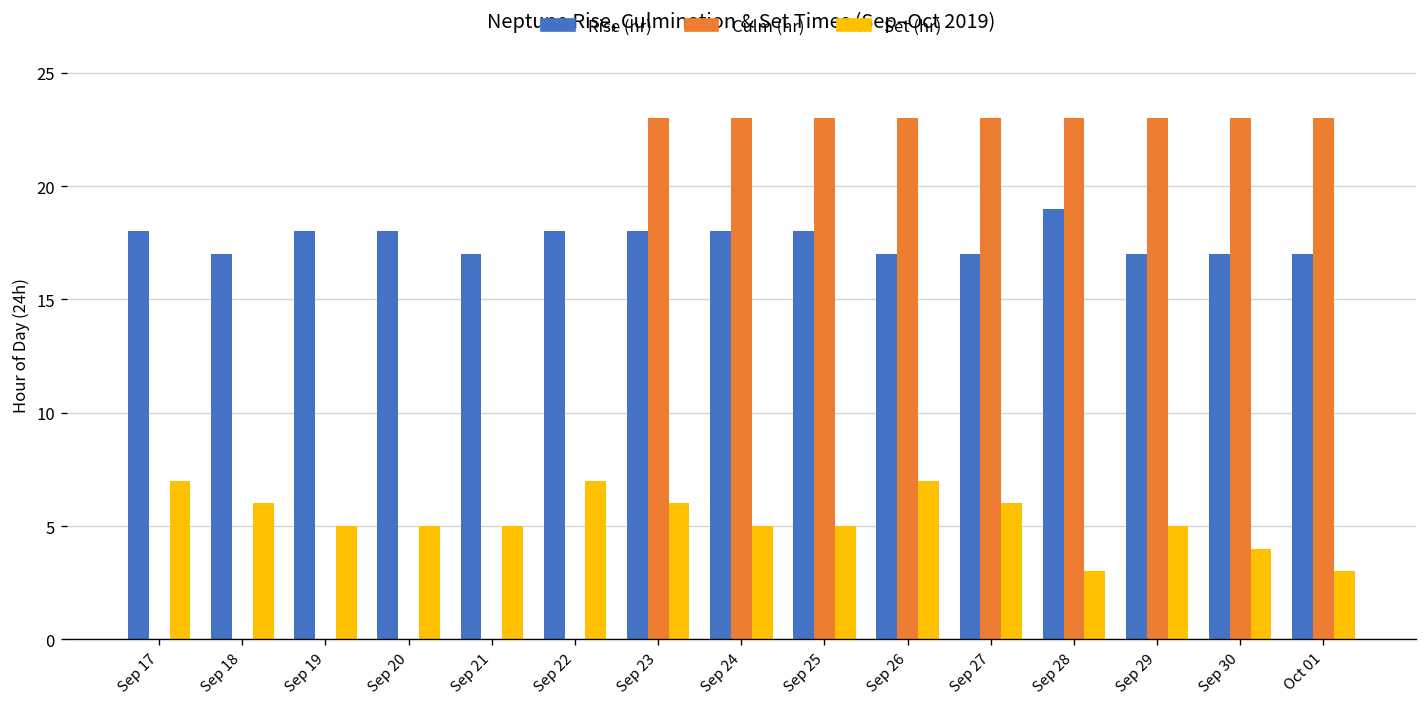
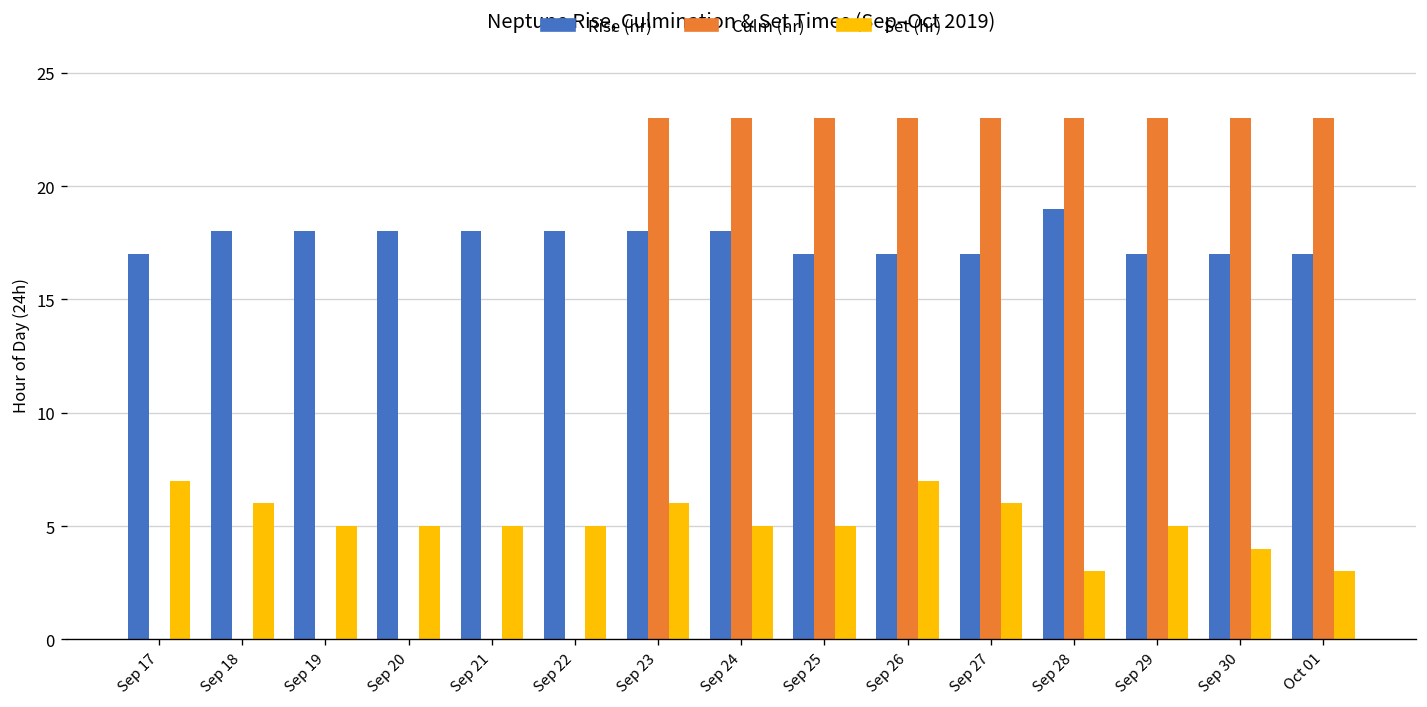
Rise (hr), Sep 17: 18 -> 17
Rise (hr), Sep 18: 17 -> 18
Rise (hr), Sep 21: 17 -> 18
Set (hr), Sep 22: 7 -> 5
Rise (hr), Sep 25: 18 -> 17
